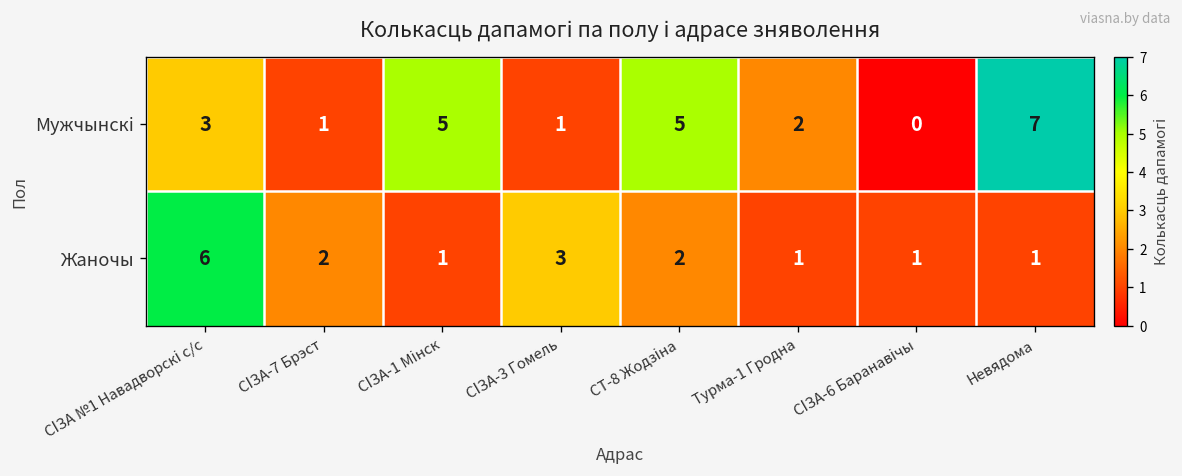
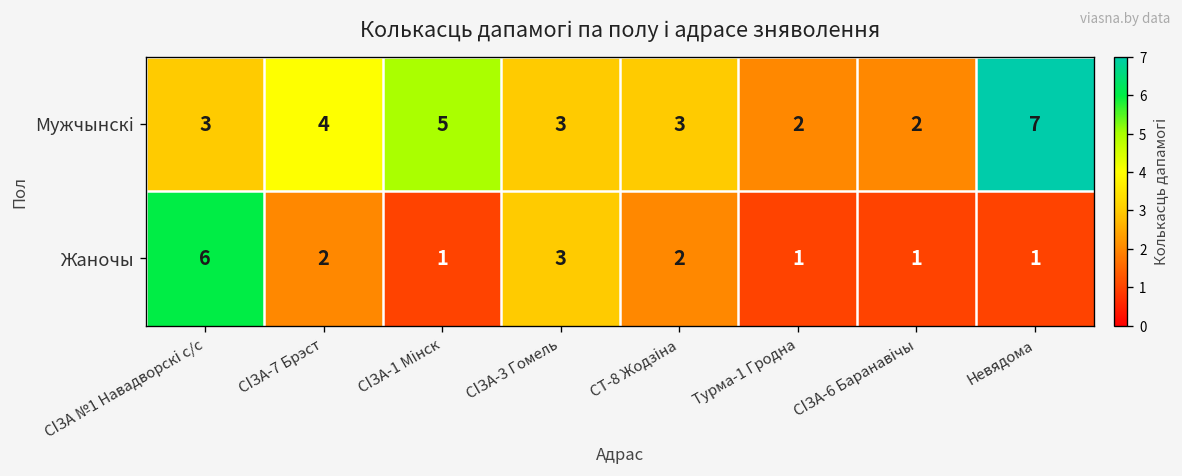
Мужчынскі, СІЗА-7 Брэст: 1 -> 4
Мужчынскі, СІЗА-3 Гомель: 1 -> 3
Мужчынскі, СТ-8 Жодзіна: 5 -> 3
Мужчынскі, СІЗА-6 Баранавічы: 0 -> 2
